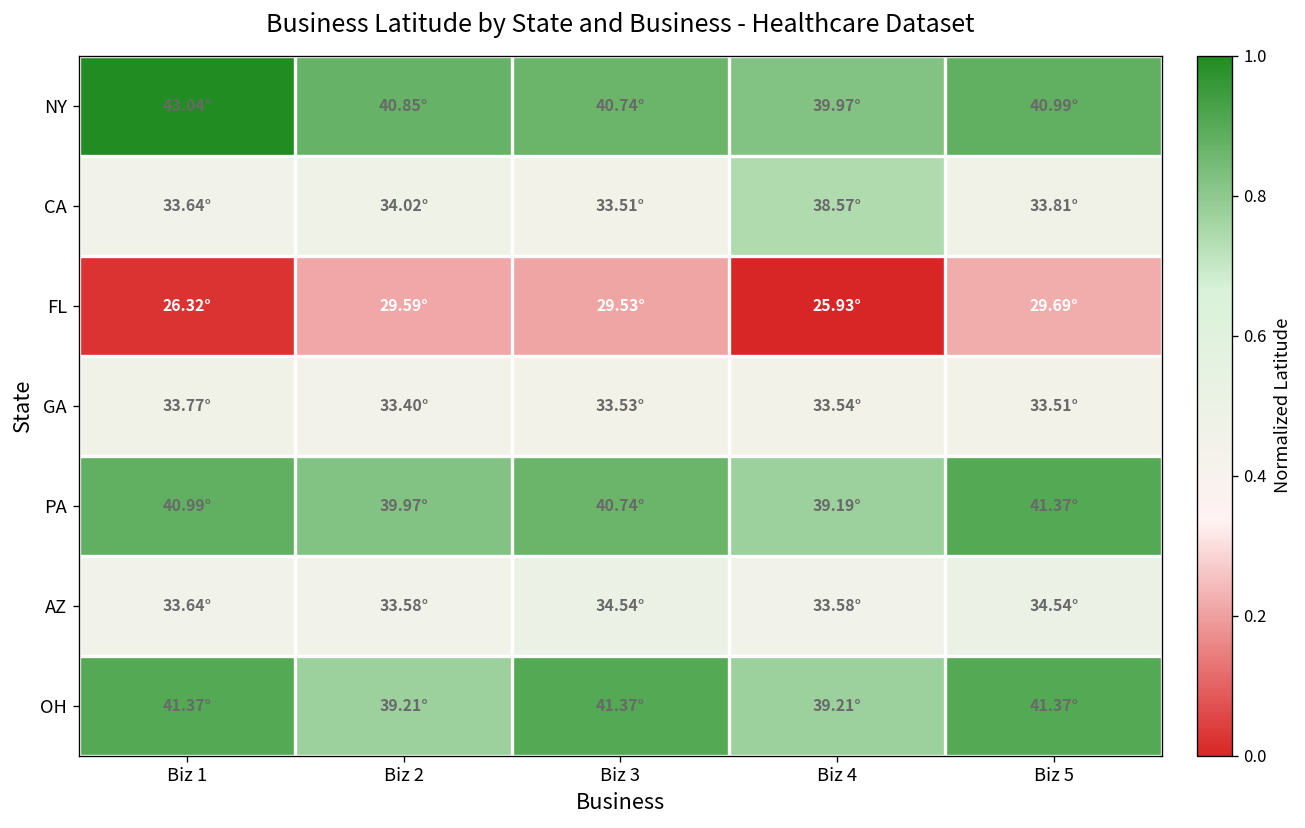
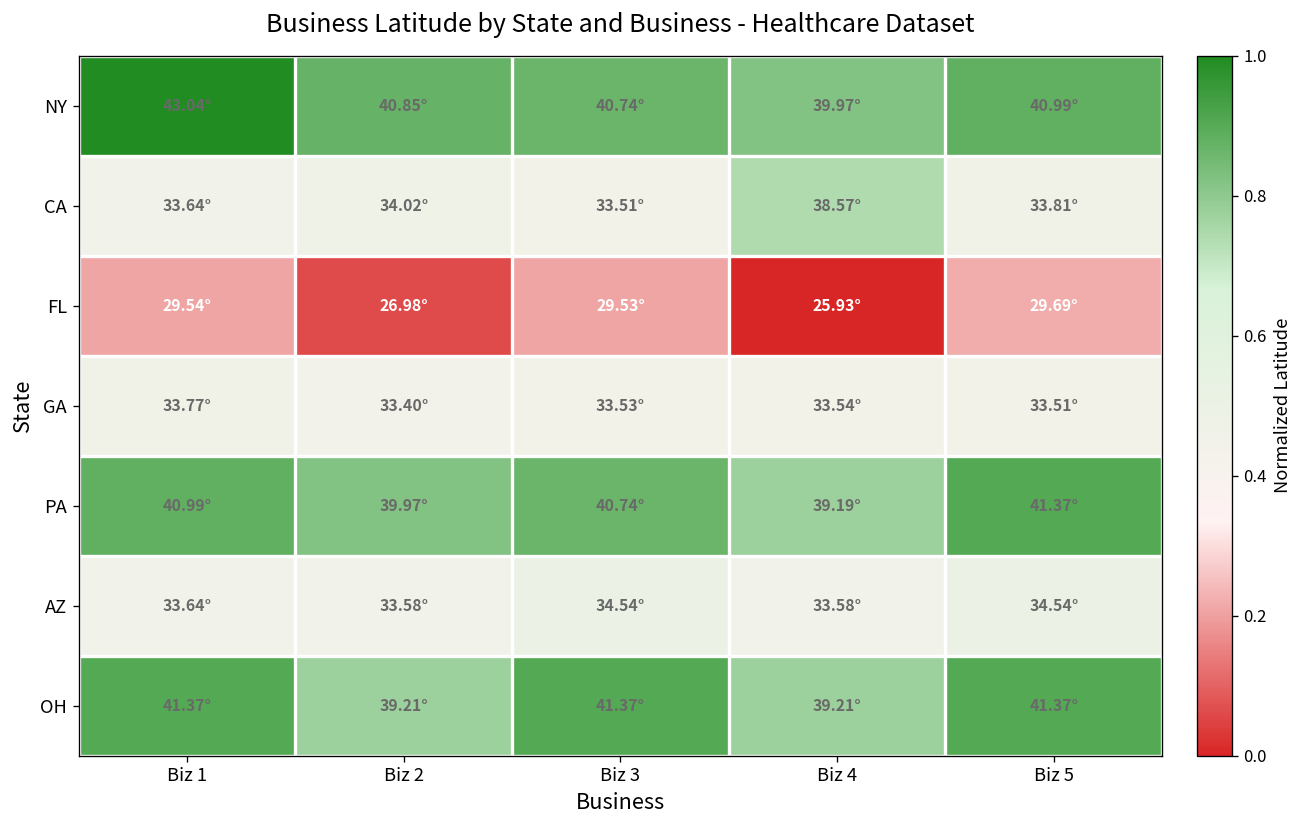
FL, Biz 1: 26.32° -> 29.54°
FL, Biz 2: 29.59° -> 26.98°
